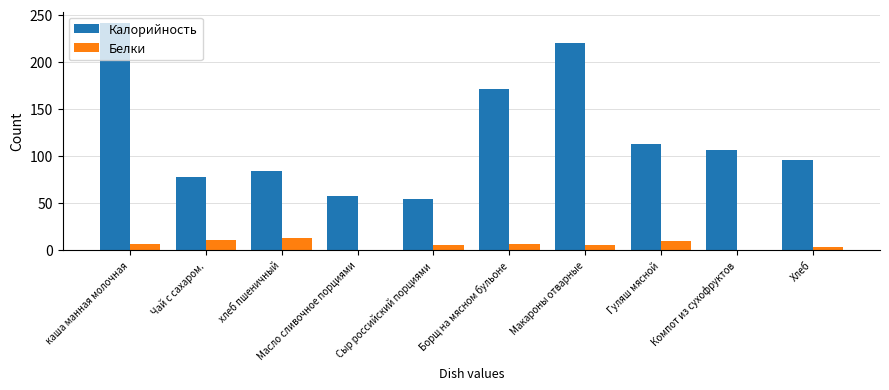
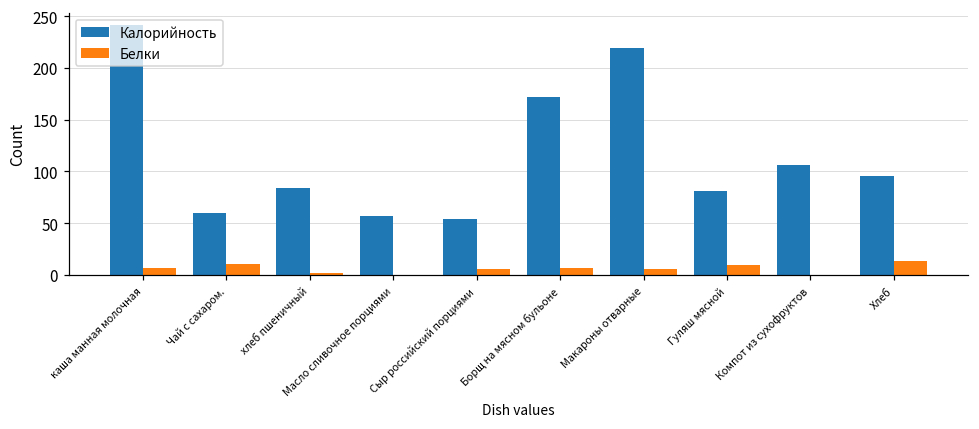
Калорийность, Чай с сахаром.: 80 -> 60
Белки, хлеб пшеничный: 10 -> 0
Калорийность, Гуляш мясной: 110 -> 80
Белки, Хлеб: 0 -> 10
